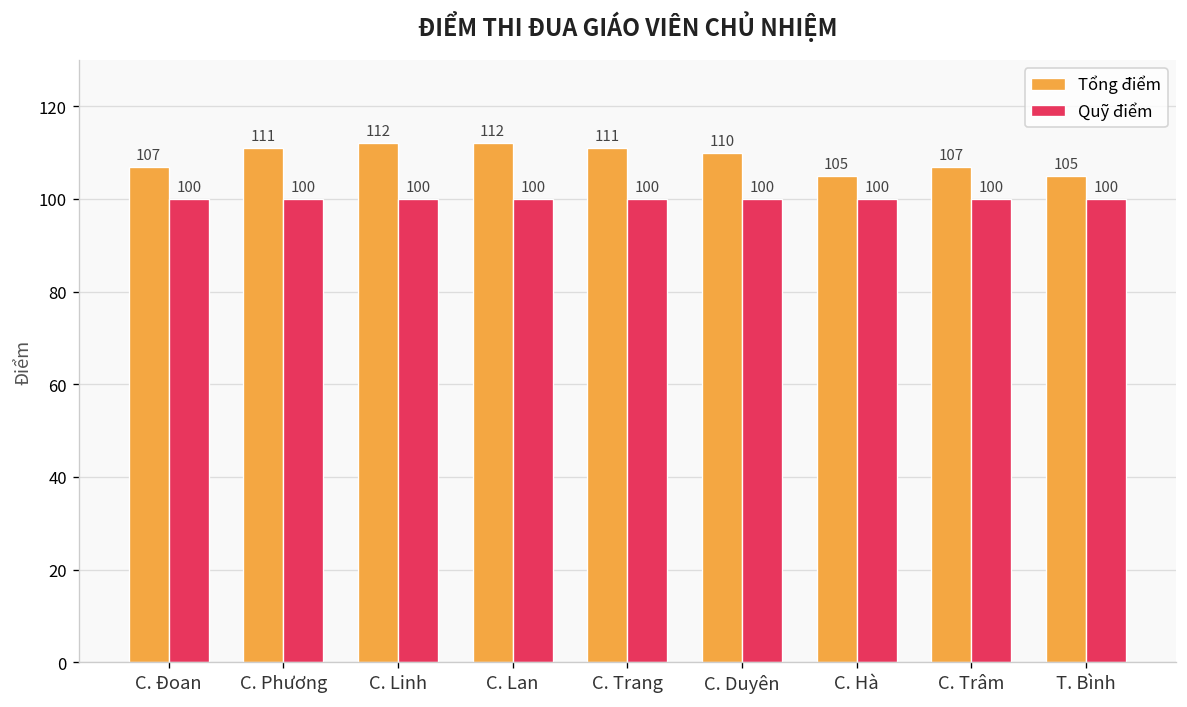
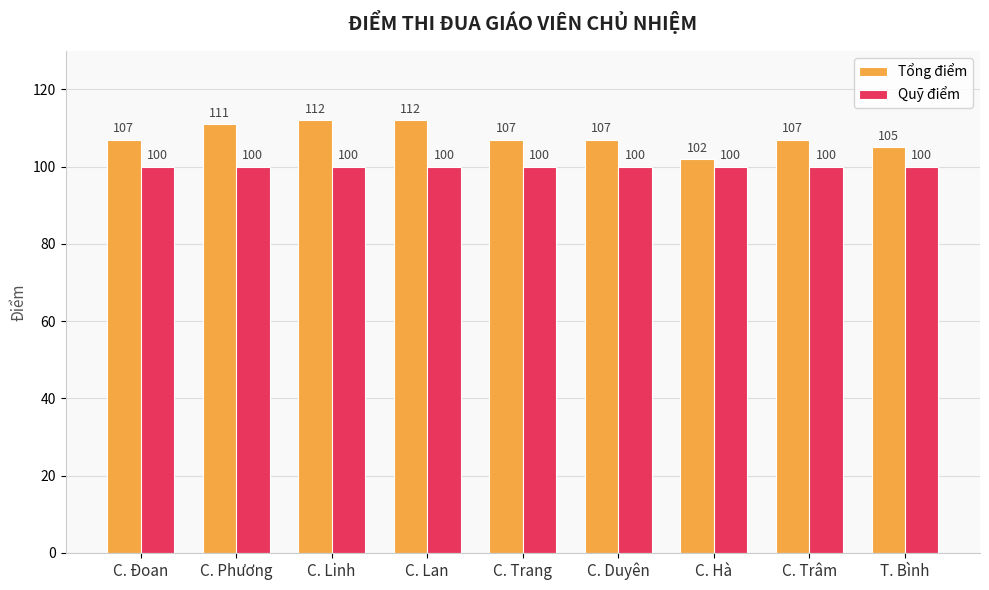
Tổng điểm, C. Trang: 111 -> 107
Tổng điểm, C. Duyên: 110 -> 107
Tổng điểm, C. Hà: 105 -> 102
